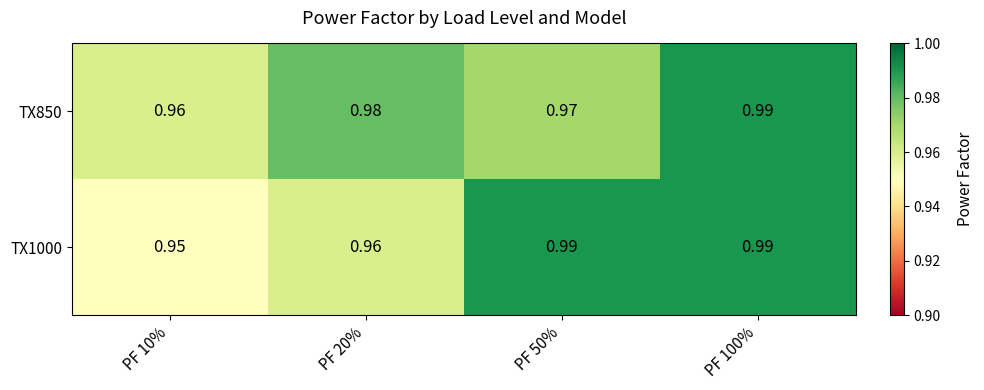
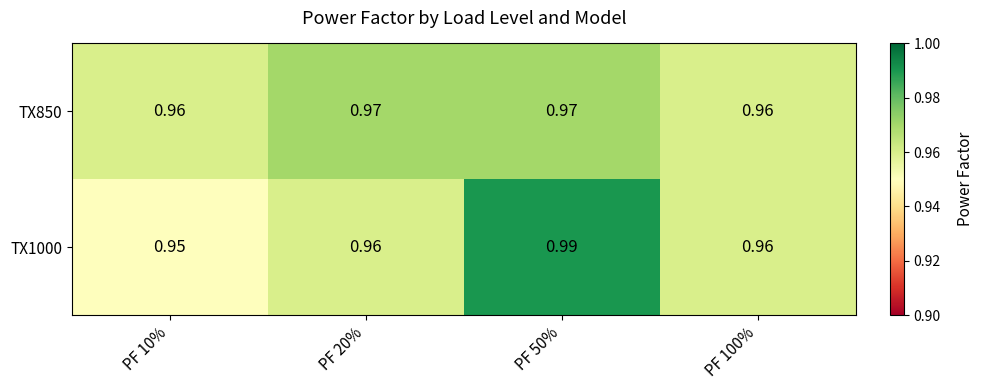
TX850, PF 20%: 0.98 -> 0.97
TX850, PF 100%: 0.99 -> 0.96
TX1000, PF 100%: 0.99 -> 0.96
